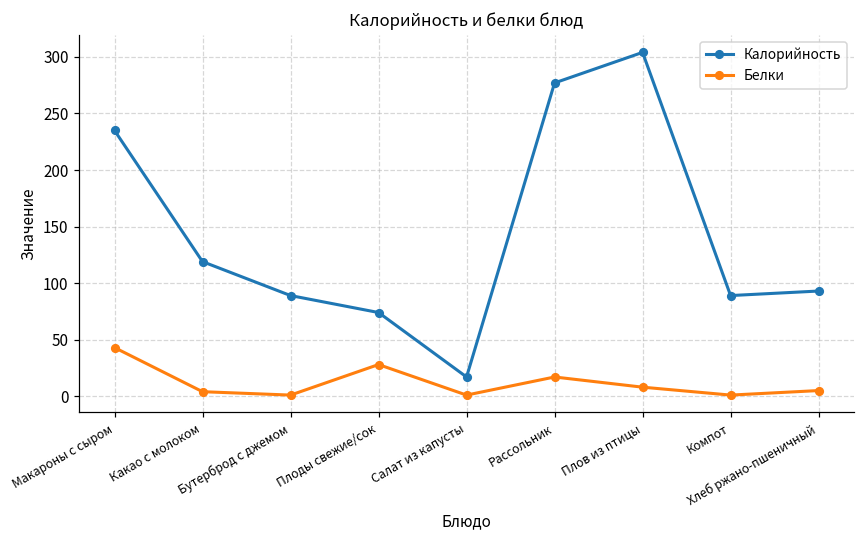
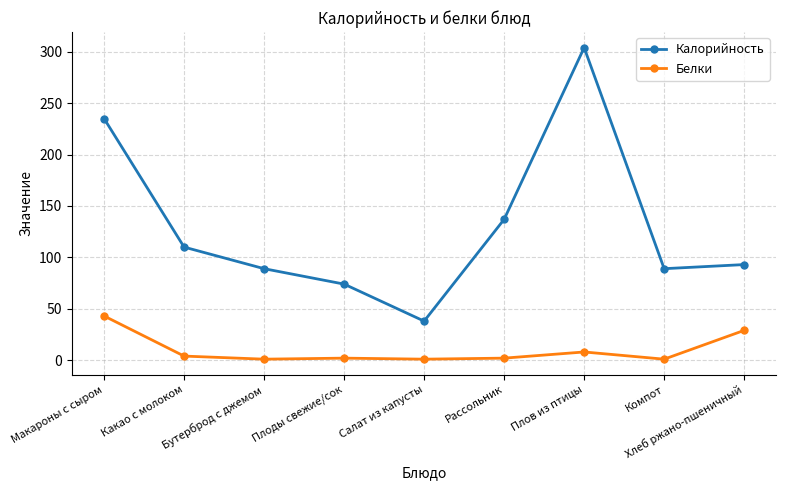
Калорийность, Какао с молоком: 119 -> 110
Белки, Плоды свежие/сок: 28 -> 2
Калорийность, Салат из капусты: 17 -> 38
Калорийность, Рассольник: 277 -> 137
Белки, Рассольник: 17 -> 2
Белки, Хлеб ржано-пшеничный: 5 -> 29
